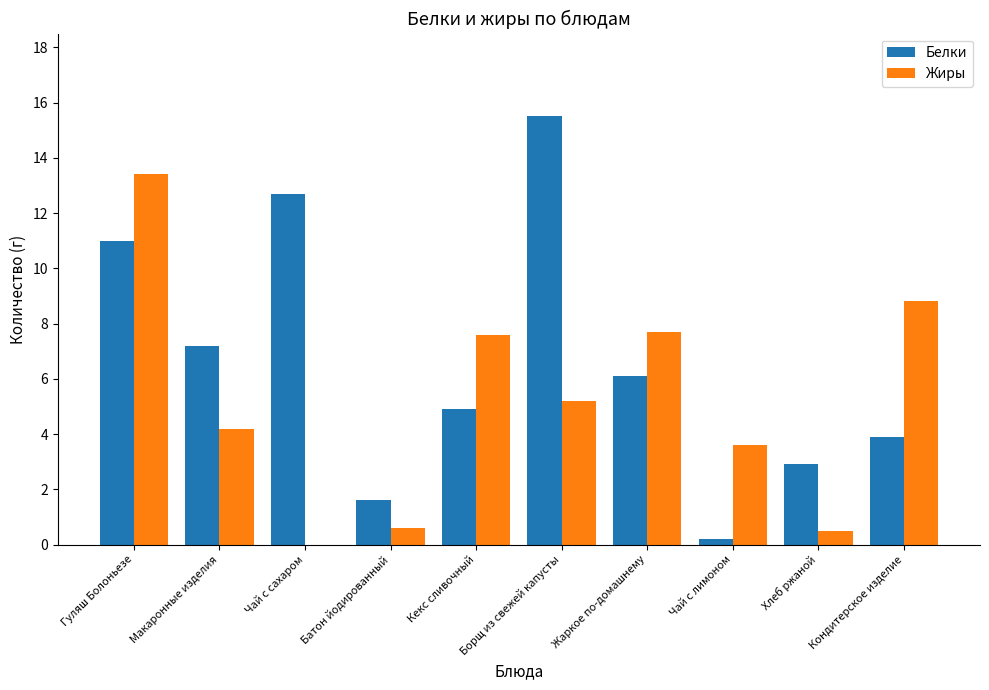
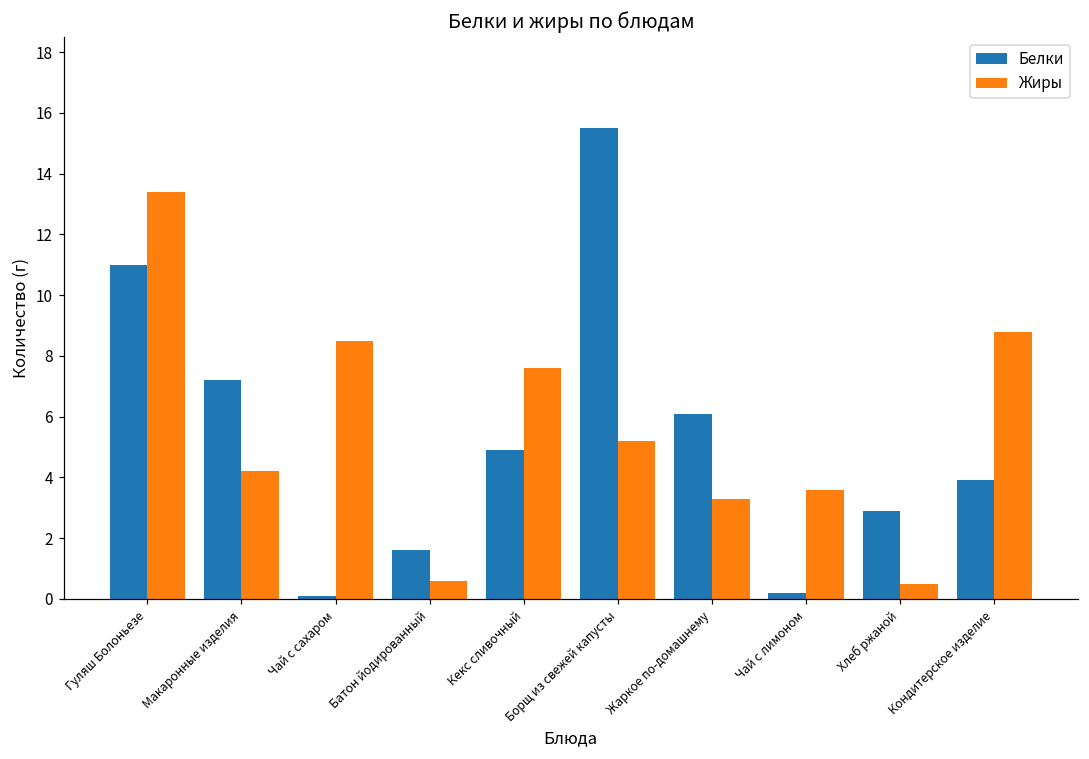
Белки, Чай с сахаром: 12.7 -> 0.1
Жиры, Чай с сахаром: 0.0 -> 8.5
Жиры, Жаркое по-домашнему: 7.7 -> 3.3
